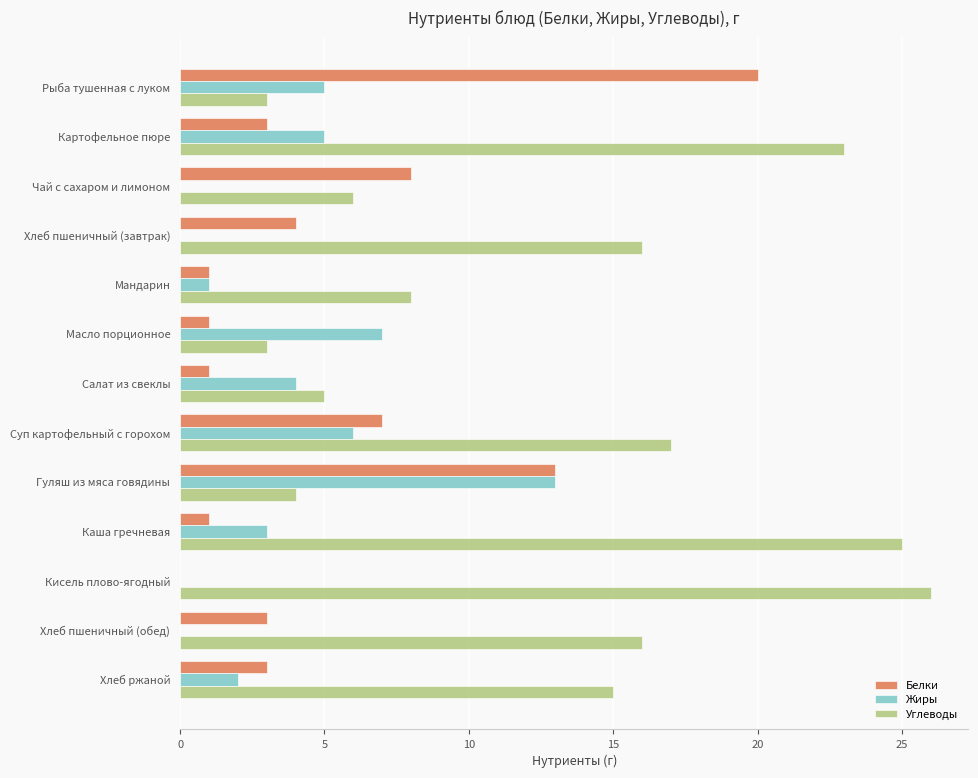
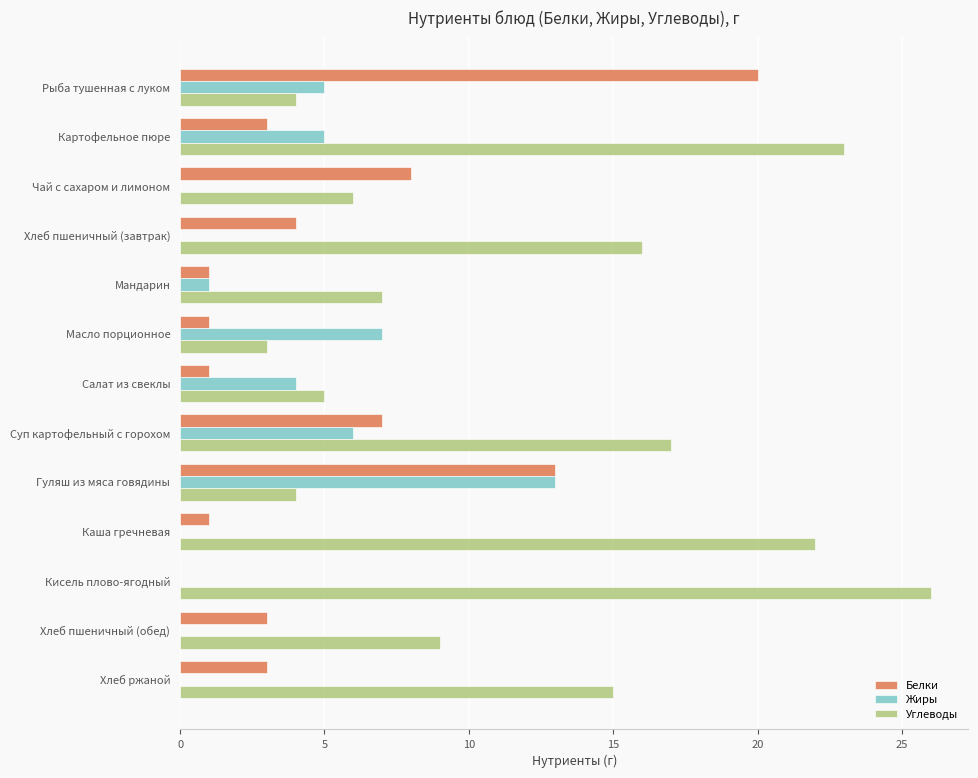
Углеводы, Рыба тушенная с луком: 3 -> 4
Углеводы, Мандарин: 8 -> 7
Жиры, Каша гречневая: 3 -> 0
Углеводы, Каша гречневая: 25 -> 22
Углеводы, Хлеб пшеничный (обед): 16 -> 9
Жиры, Хлеб ржаной: 2 -> 0
